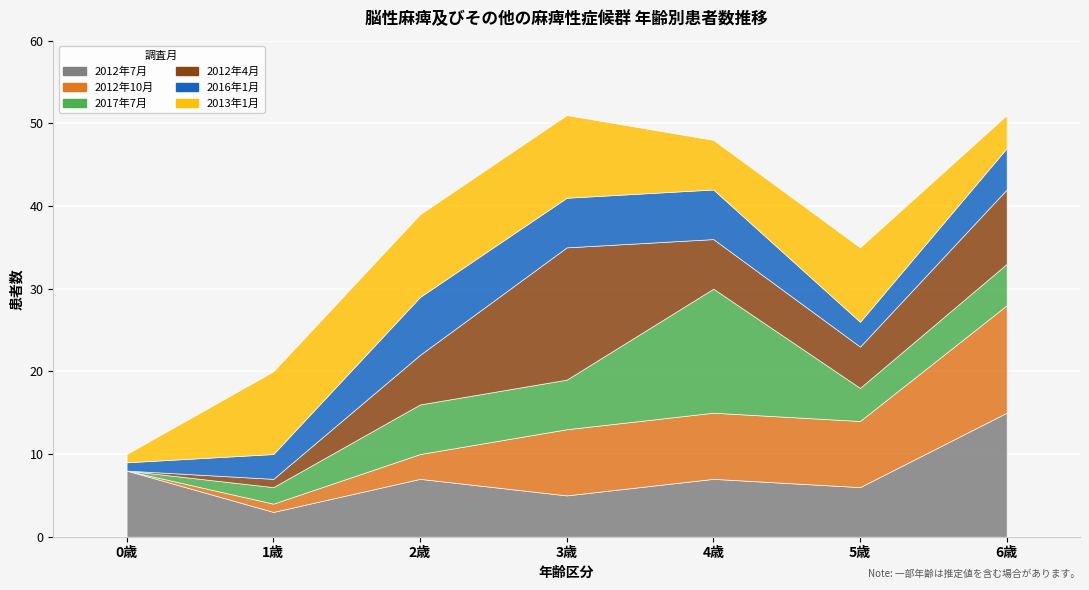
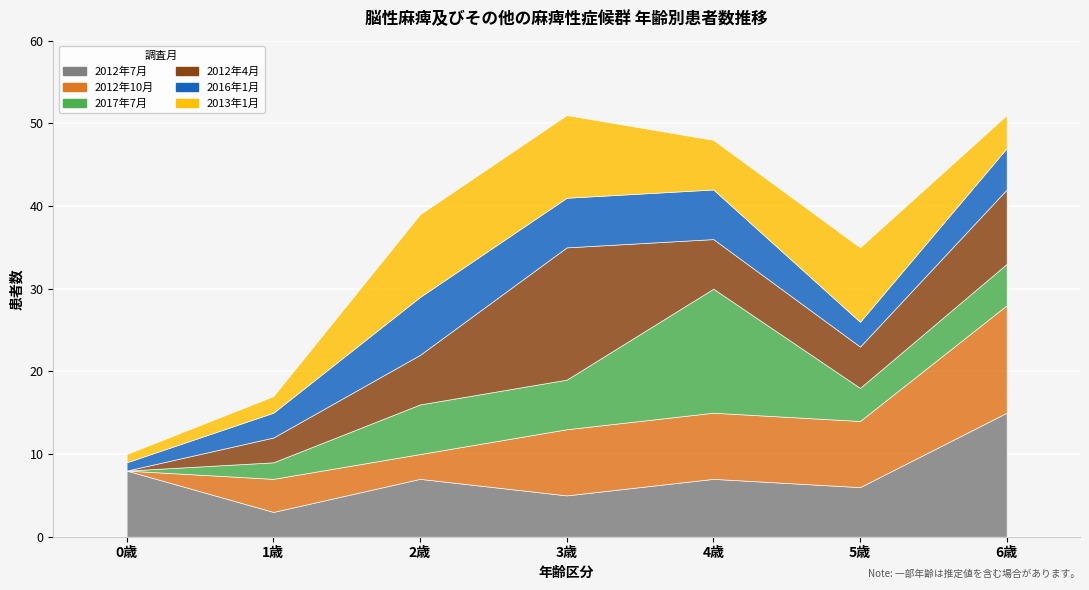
2012年10月, 1歳: 1 -> 4
2012年4月, 1歳: 1 -> 3
2013年1月, 1歳: 10 -> 2
